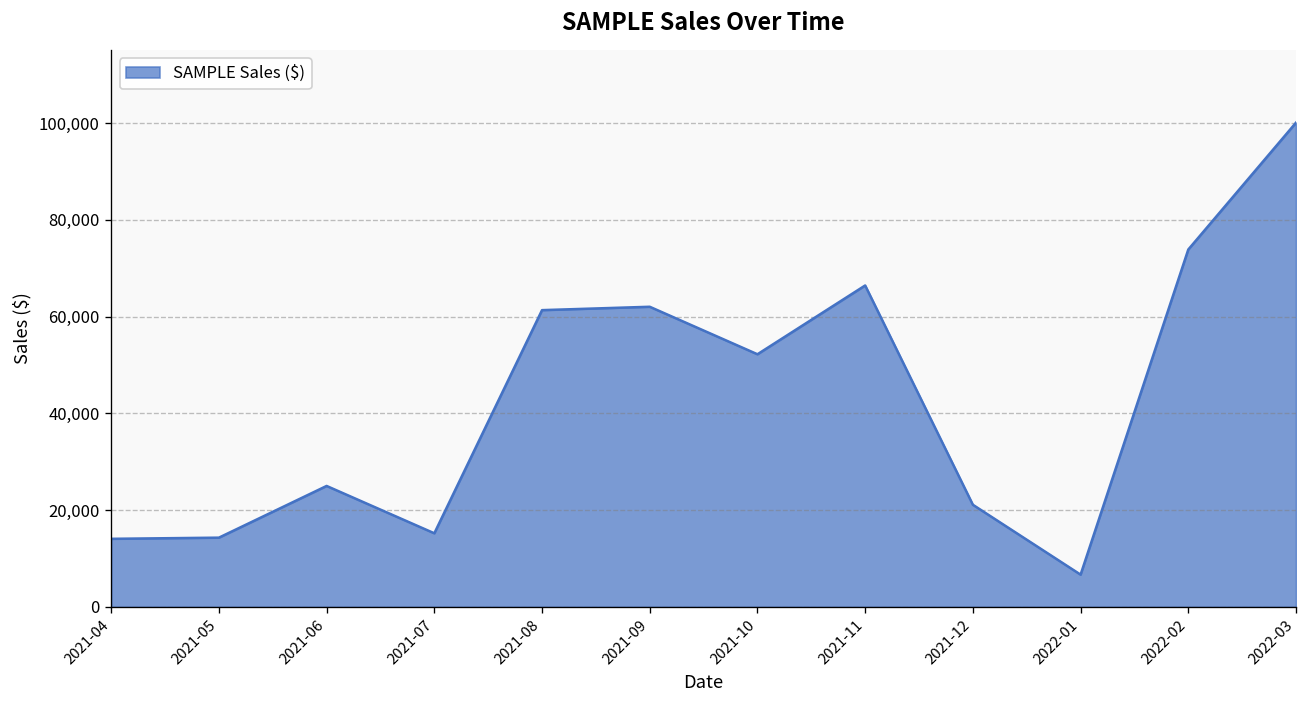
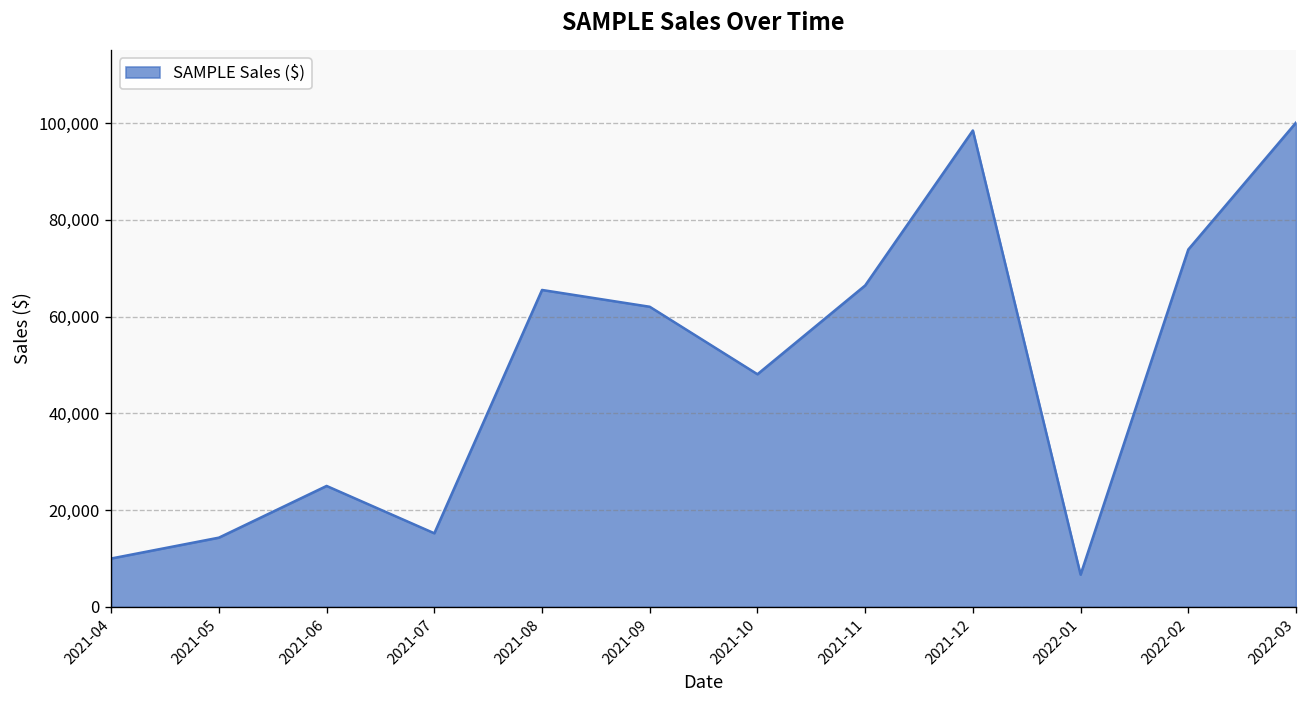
2021-04: 14,000 -> 10,000
2021-08: 61,000 -> 66,000
2021-10: 52,000 -> 48,000
2021-12: 21,000 -> 98,000
